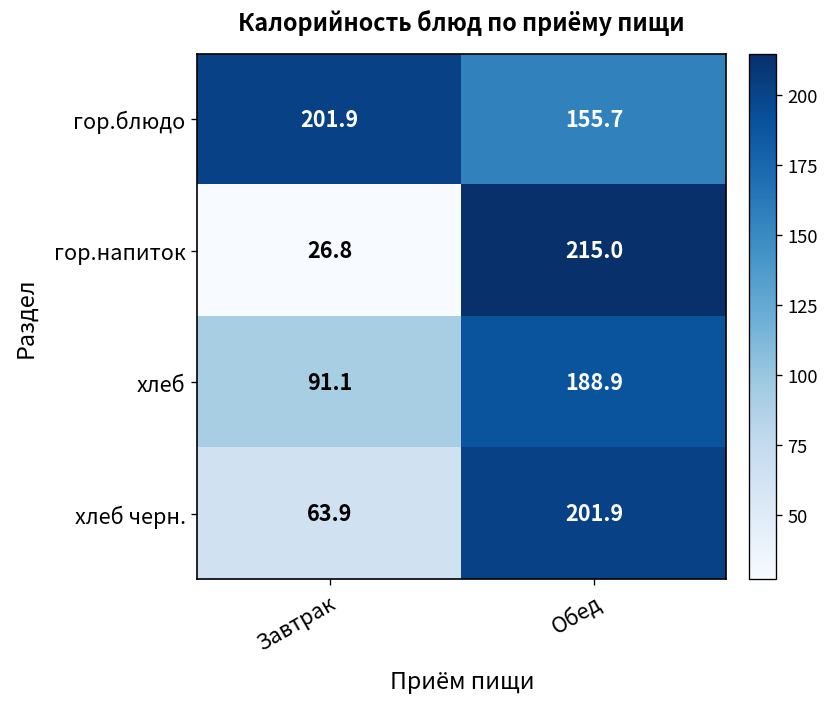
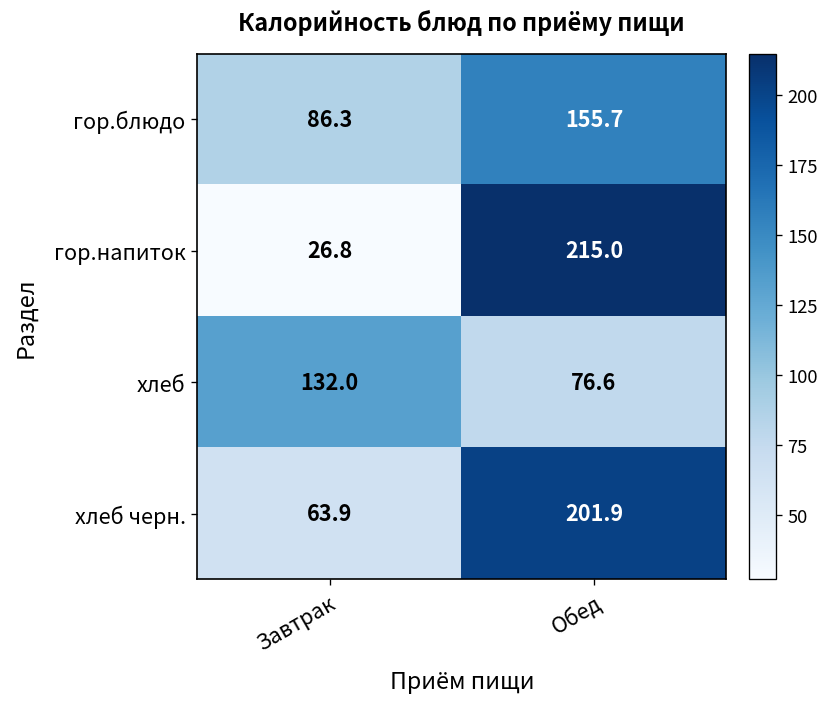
гор.блюдо, Завтрак: 201.9 -> 86.3
хлеб, Завтрак: 91.1 -> 132.0
хлеб, Обед: 188.9 -> 76.6
